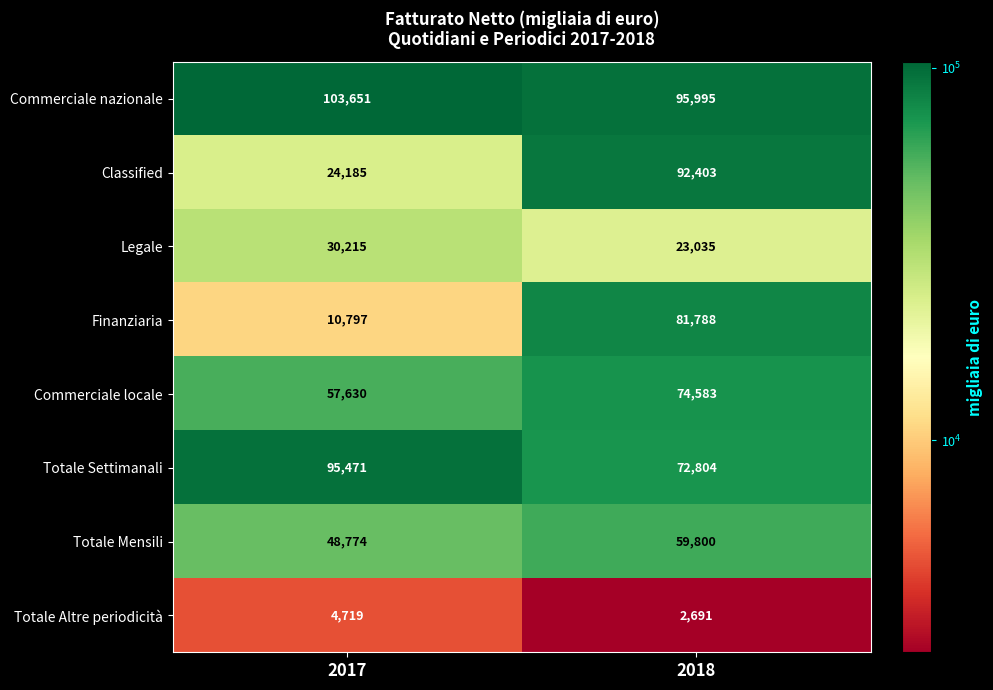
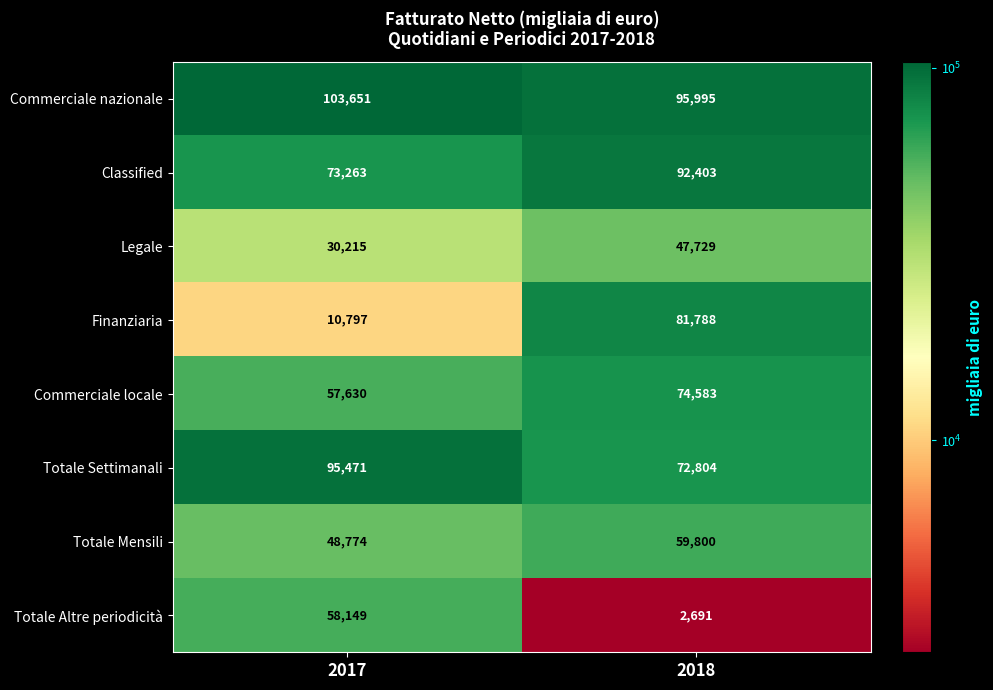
Classified, 2017: 24,185 -> 73,263
Legale, 2018: 23,035 -> 47,729
Totale Altre periodicità, 2017: 4,719 -> 58,149
